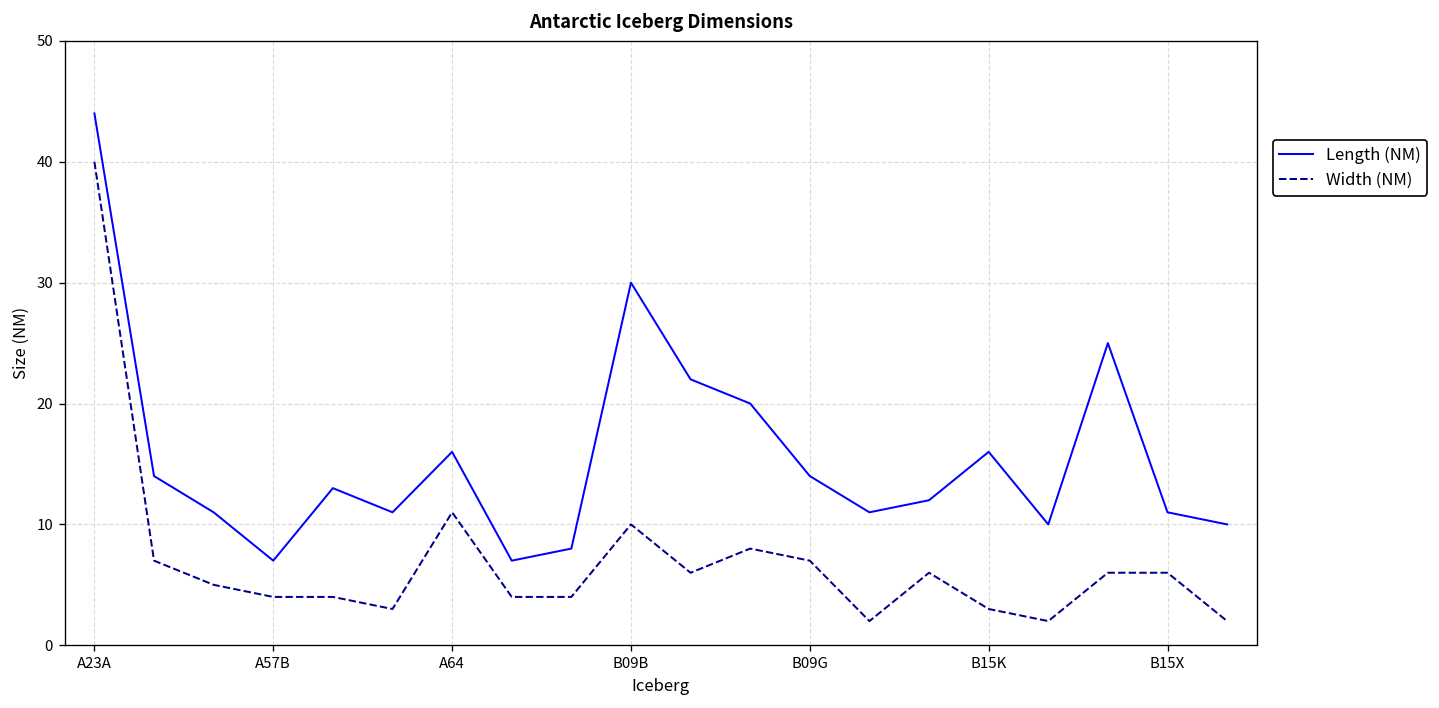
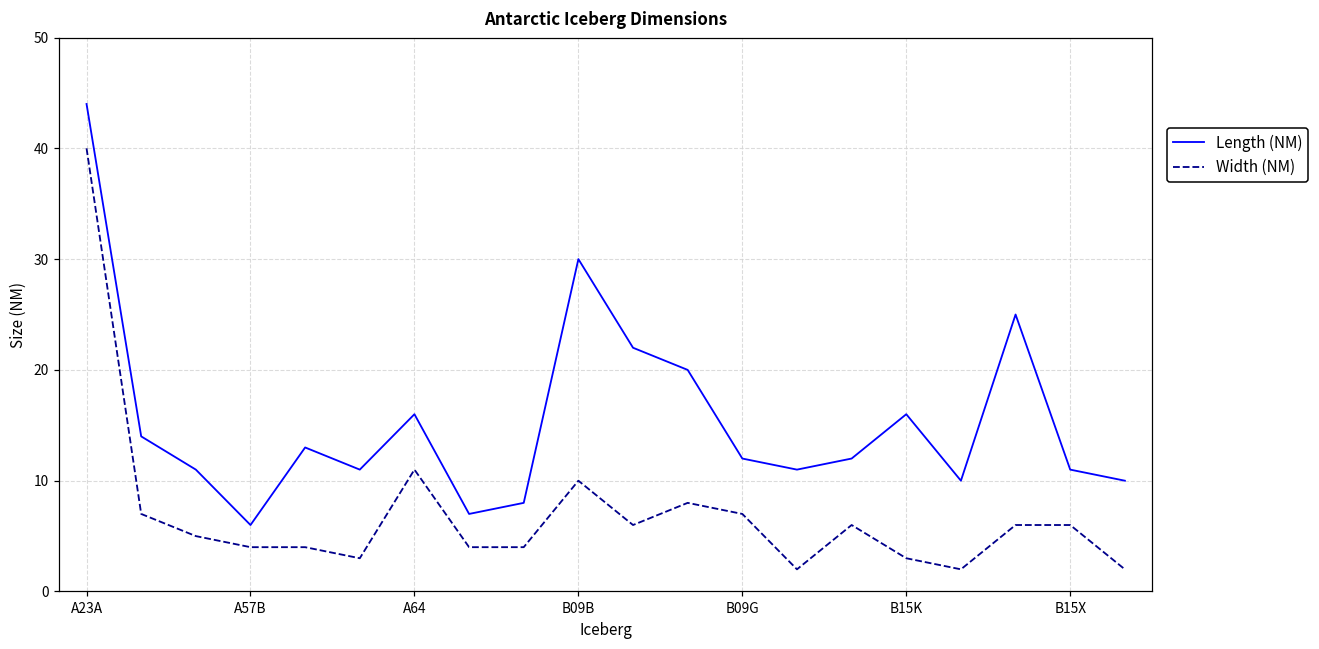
Length (NM), A57B: 7 -> 6
Length (NM), B09G: 14 -> 12
